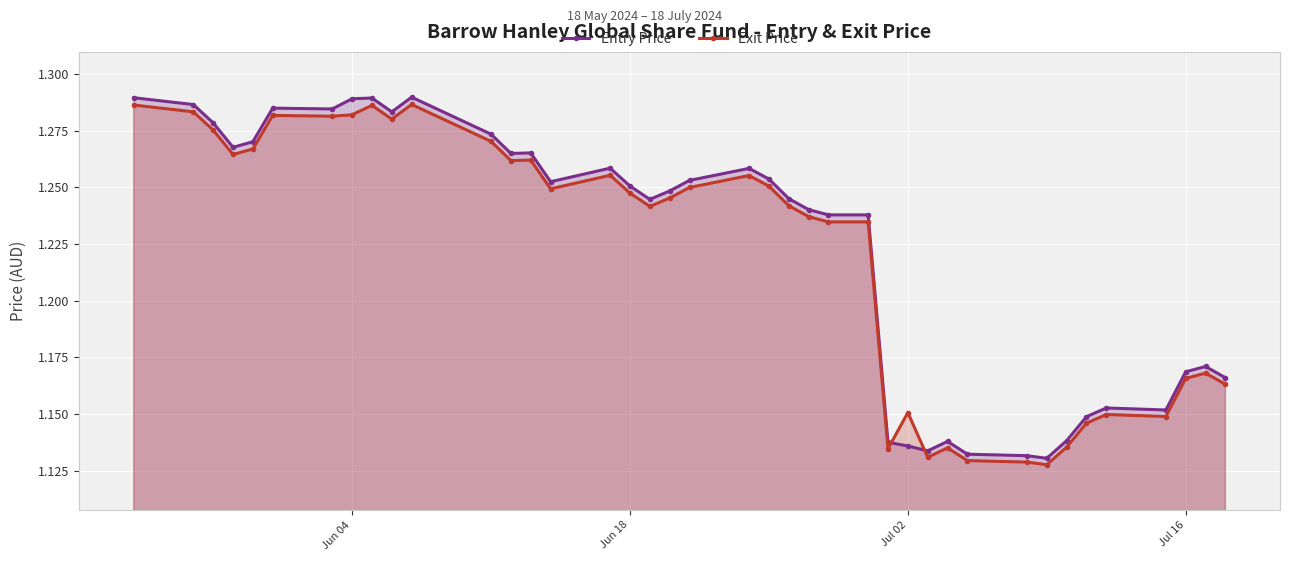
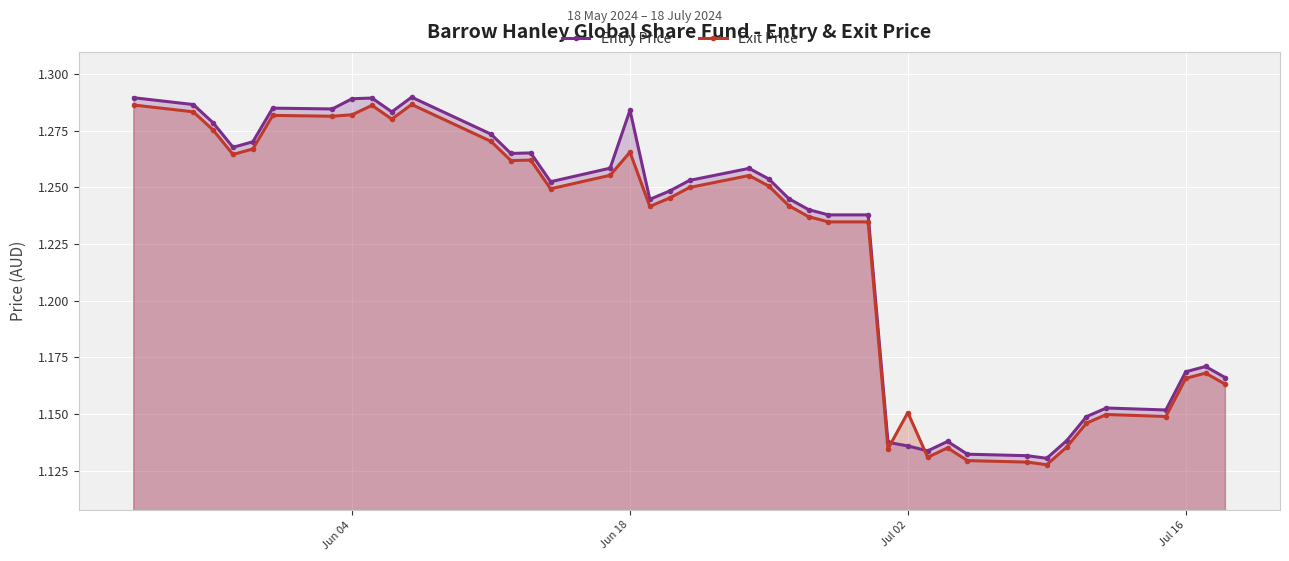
Entry Price, Jun 18: 1.251 -> 1.284
Exit Price, Jun 18: 1.248 -> 1.266
